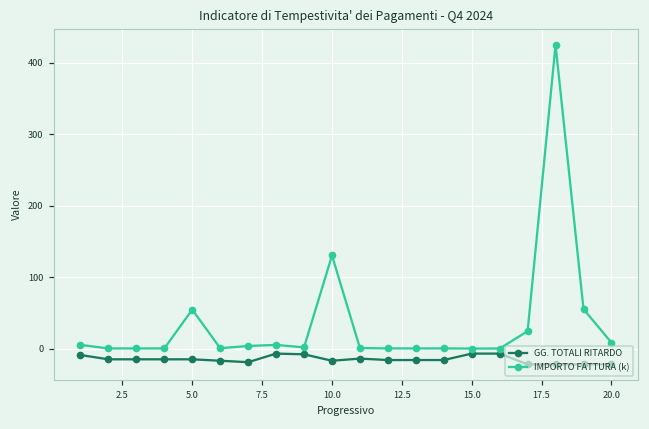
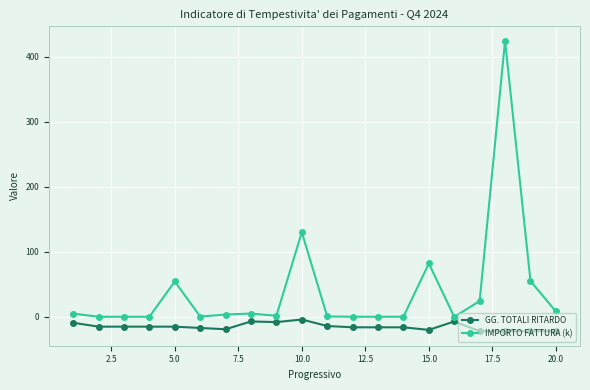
GG. TOTALI RITARDO, 10.0: -20 -> 0
GG. TOTALI RITARDO, 15.0: -10 -> -20
IMPORTO FATTURA (k), 15.0: 0 -> 80
